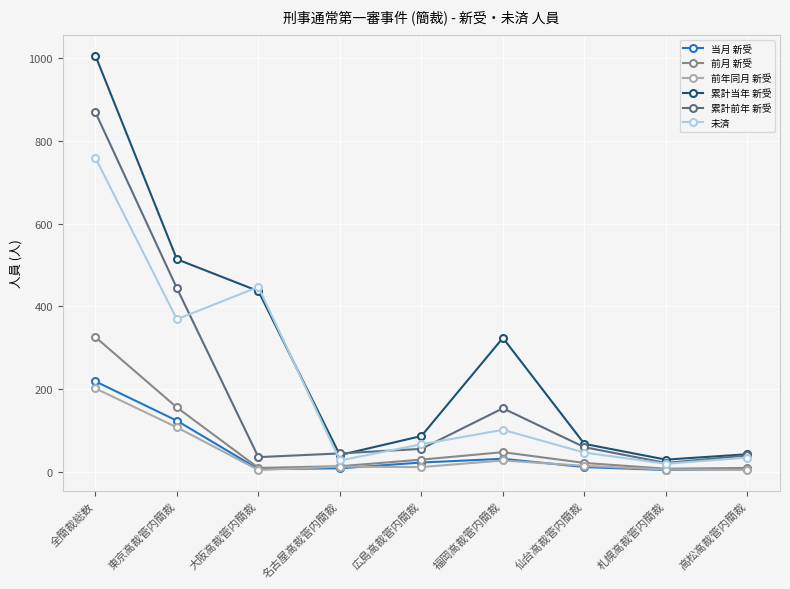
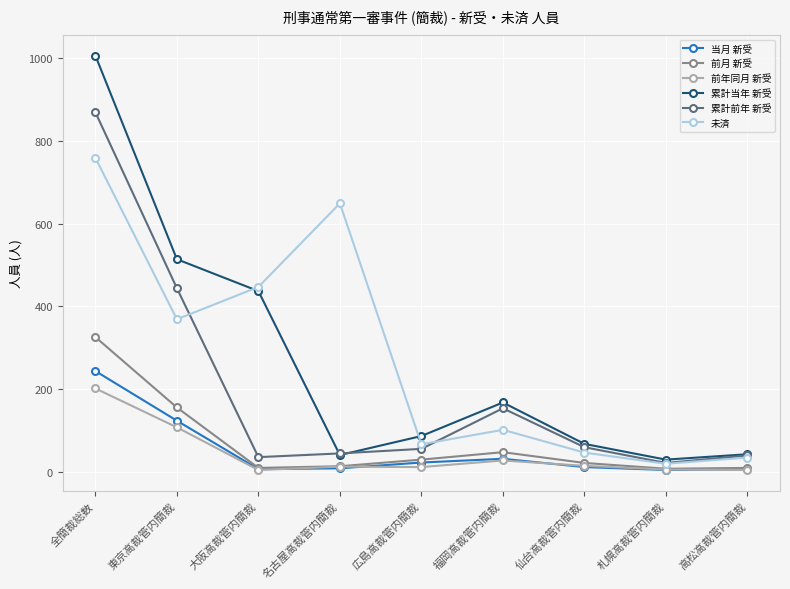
当月 新受, 全簡裁総数: 220 -> 240
未済, 名古屋高裁管内簡裁: 30 -> 650
累計当年 新受, 福岡高裁管内簡裁: 320 -> 170
